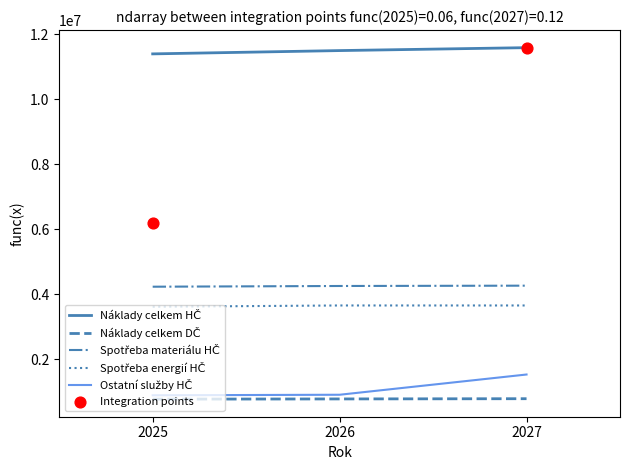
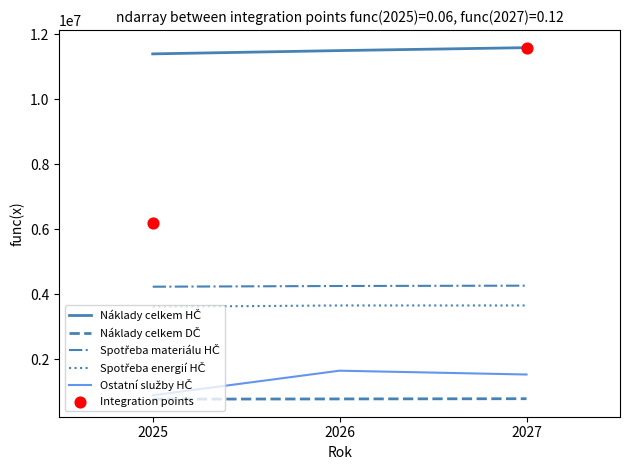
Ostatní služby HČ, 2026: 900000 -> 1600000
